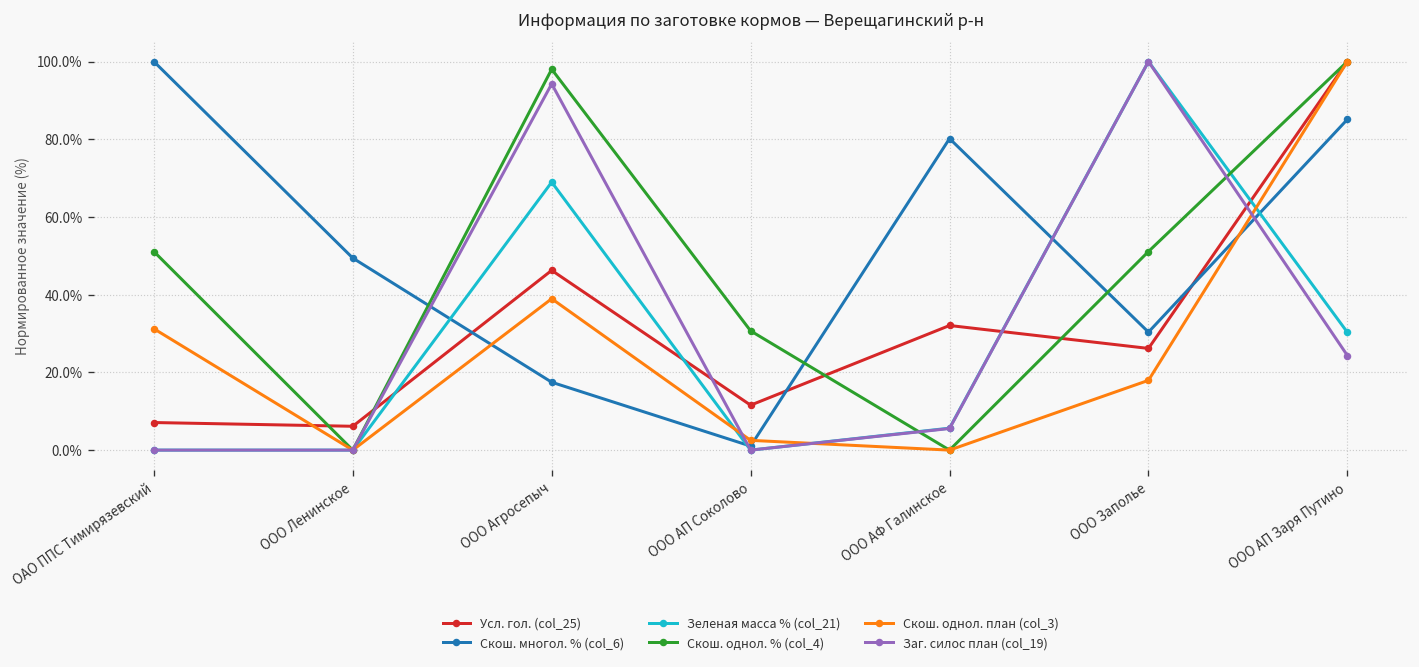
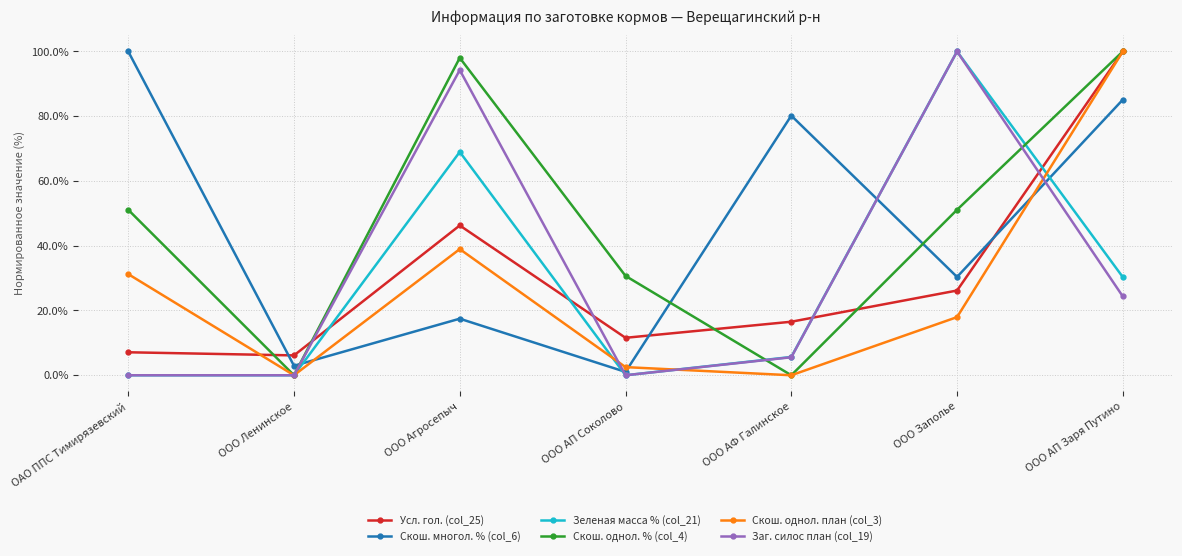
Скош. многол. % (col_6), ООО Ленинское: 49% -> 3%
Усл. гол. (col_25), ООО АФ Галинское: 32% -> 17%
